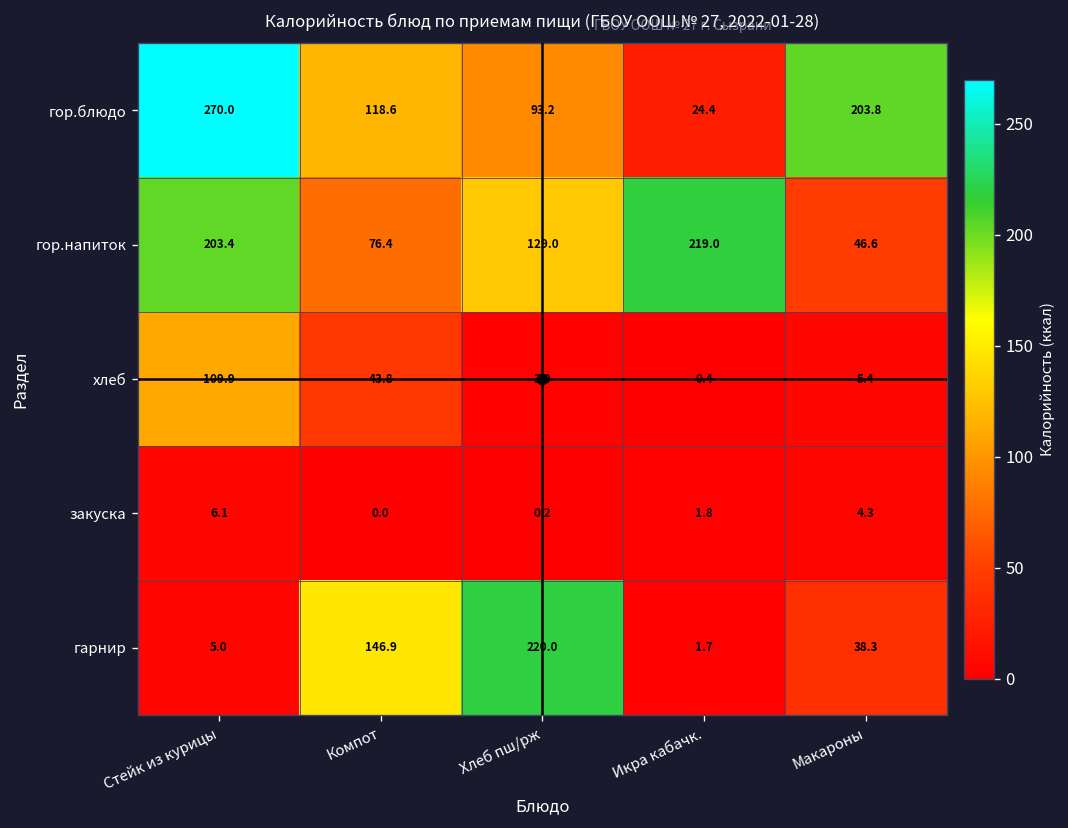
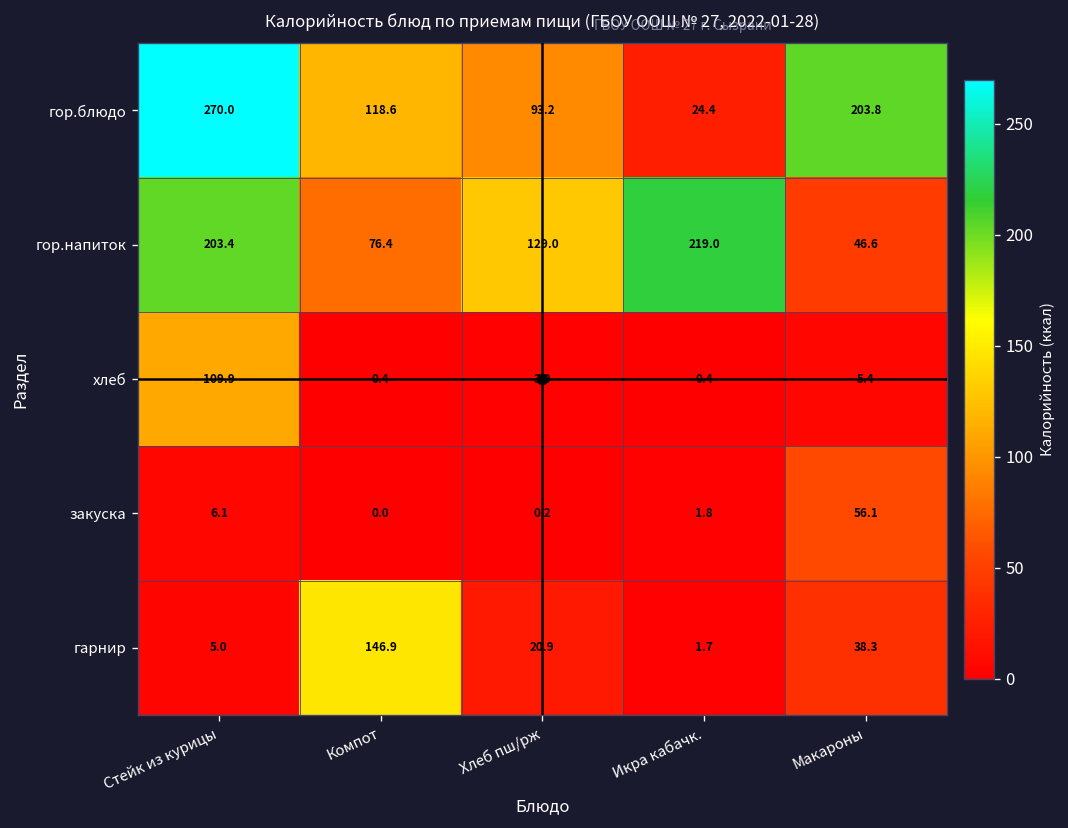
хлеб, Компот: 43.8 -> 0.4
закуска, Макароны: 4.3 -> 56.1
гарнир, Хлеб пш/рж: 220.0 -> 20.9
